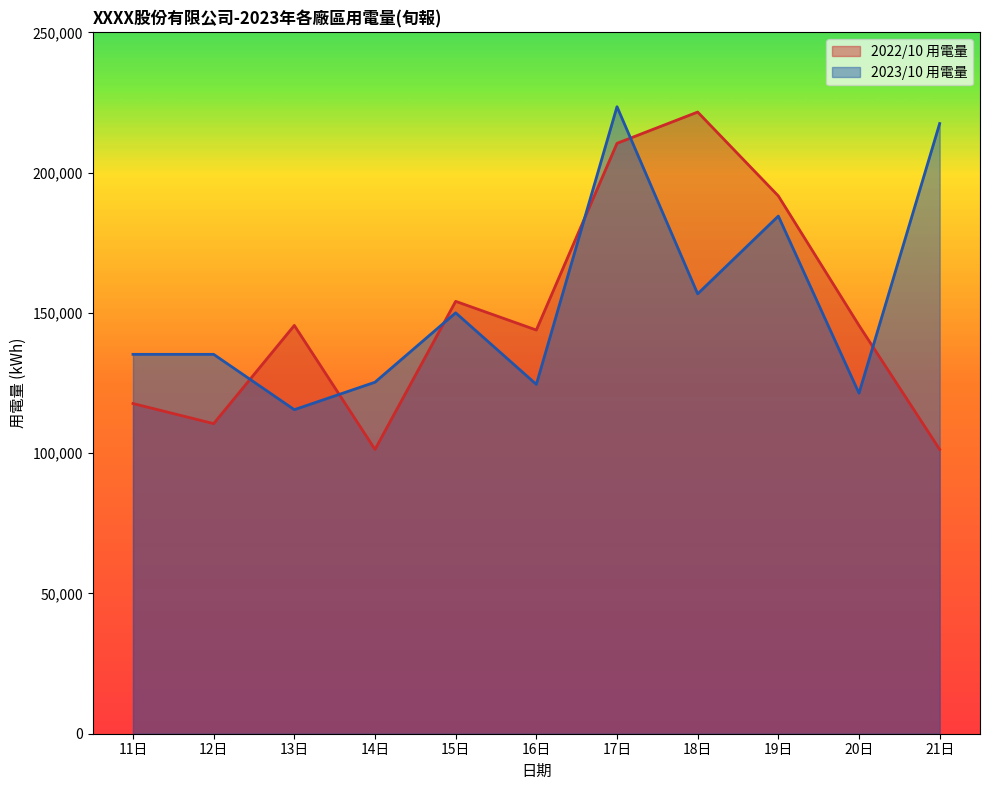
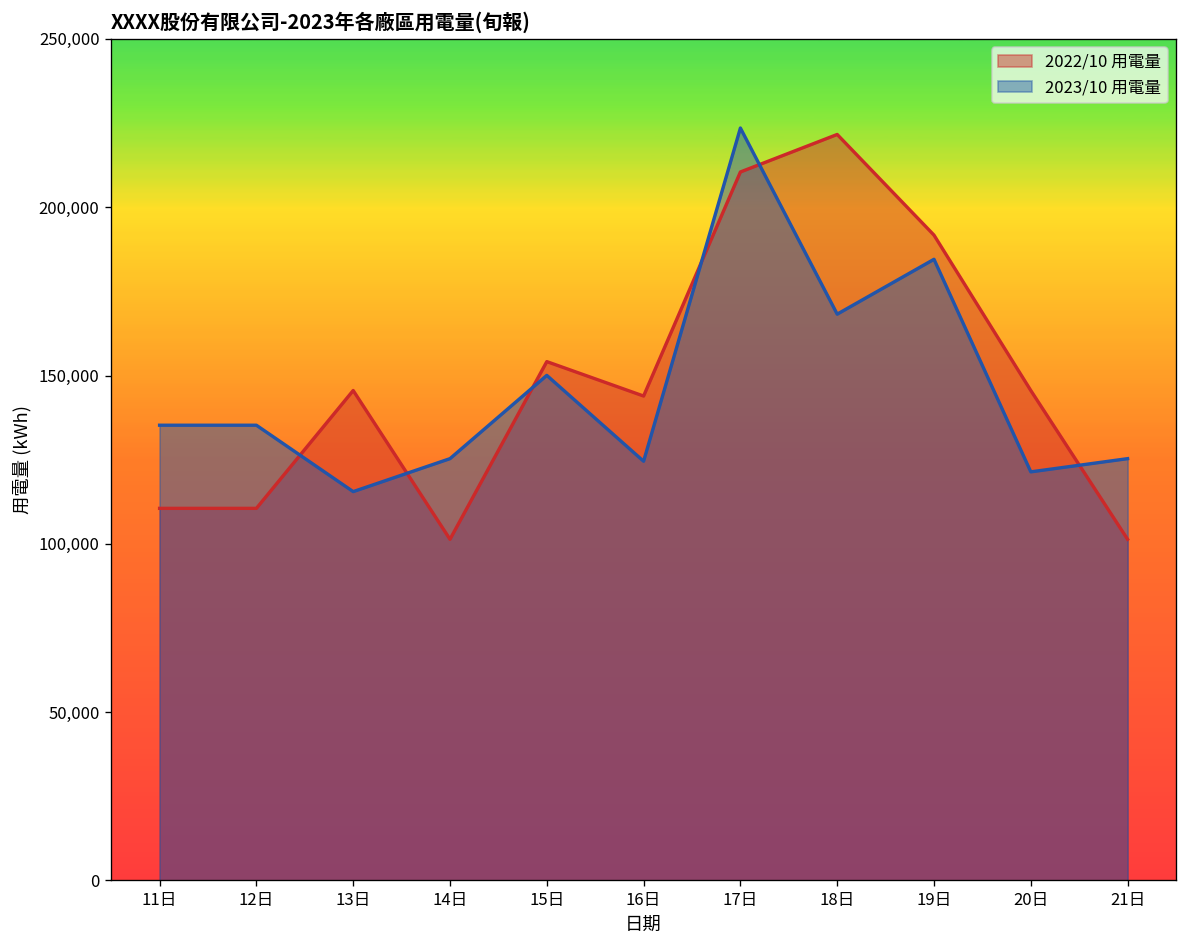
2022/10 用電量, 11日: 118,000 -> 111,000
2023/10 用電量, 18日: 157,000 -> 168,000
2023/10 用電量, 21日: 218,000 -> 125,000
